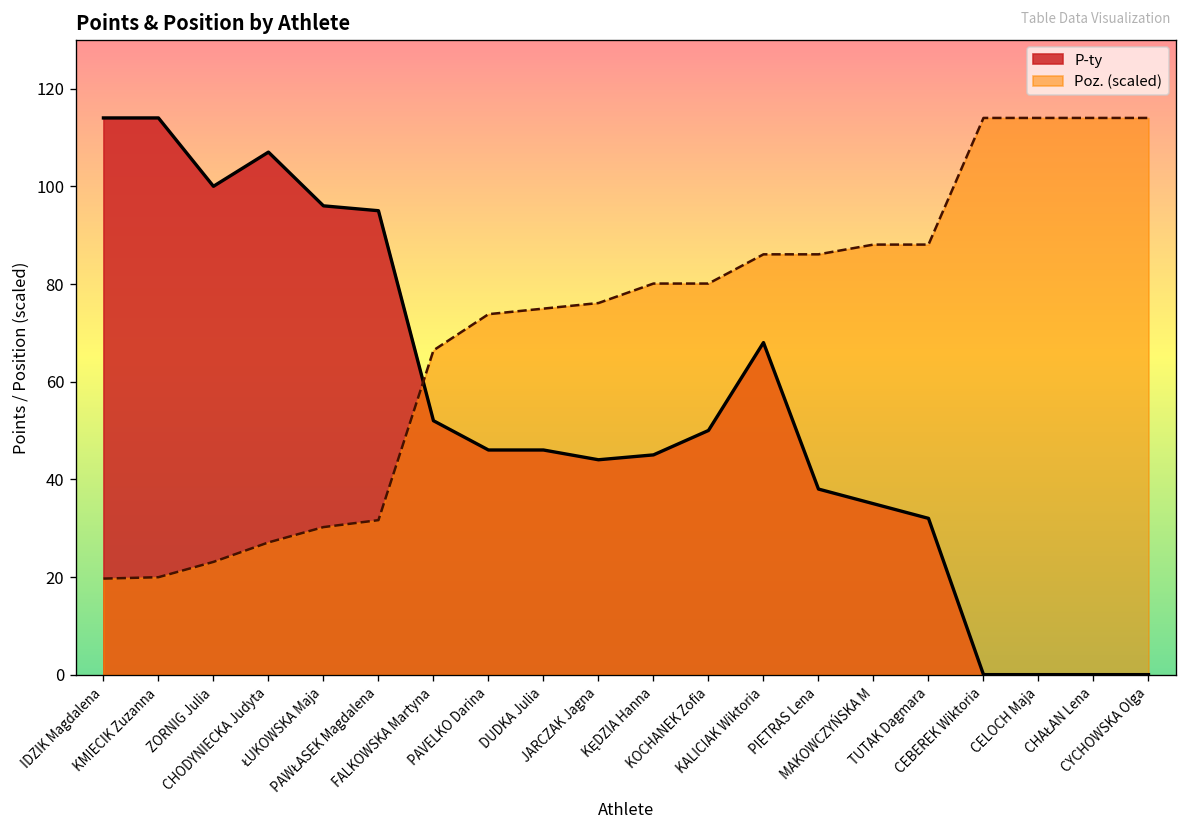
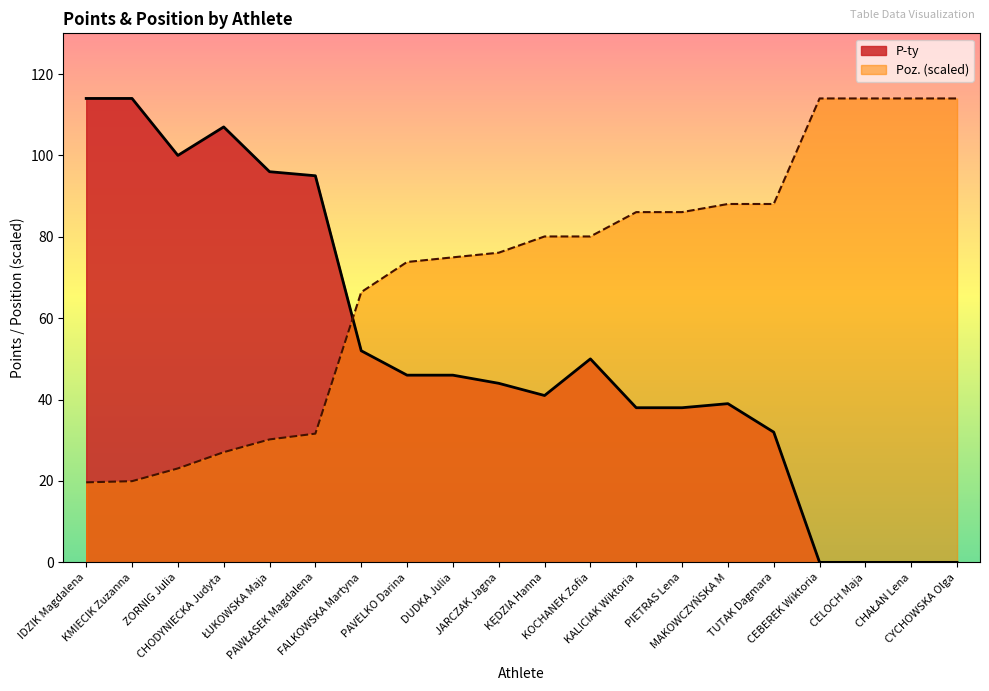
P-ty, KĘDZIA Hanna: 45 -> 41
P-ty, KALICIAK Wiktoria: 68 -> 38
P-ty, MAKOWCZYŃSKA M: 35 -> 39
